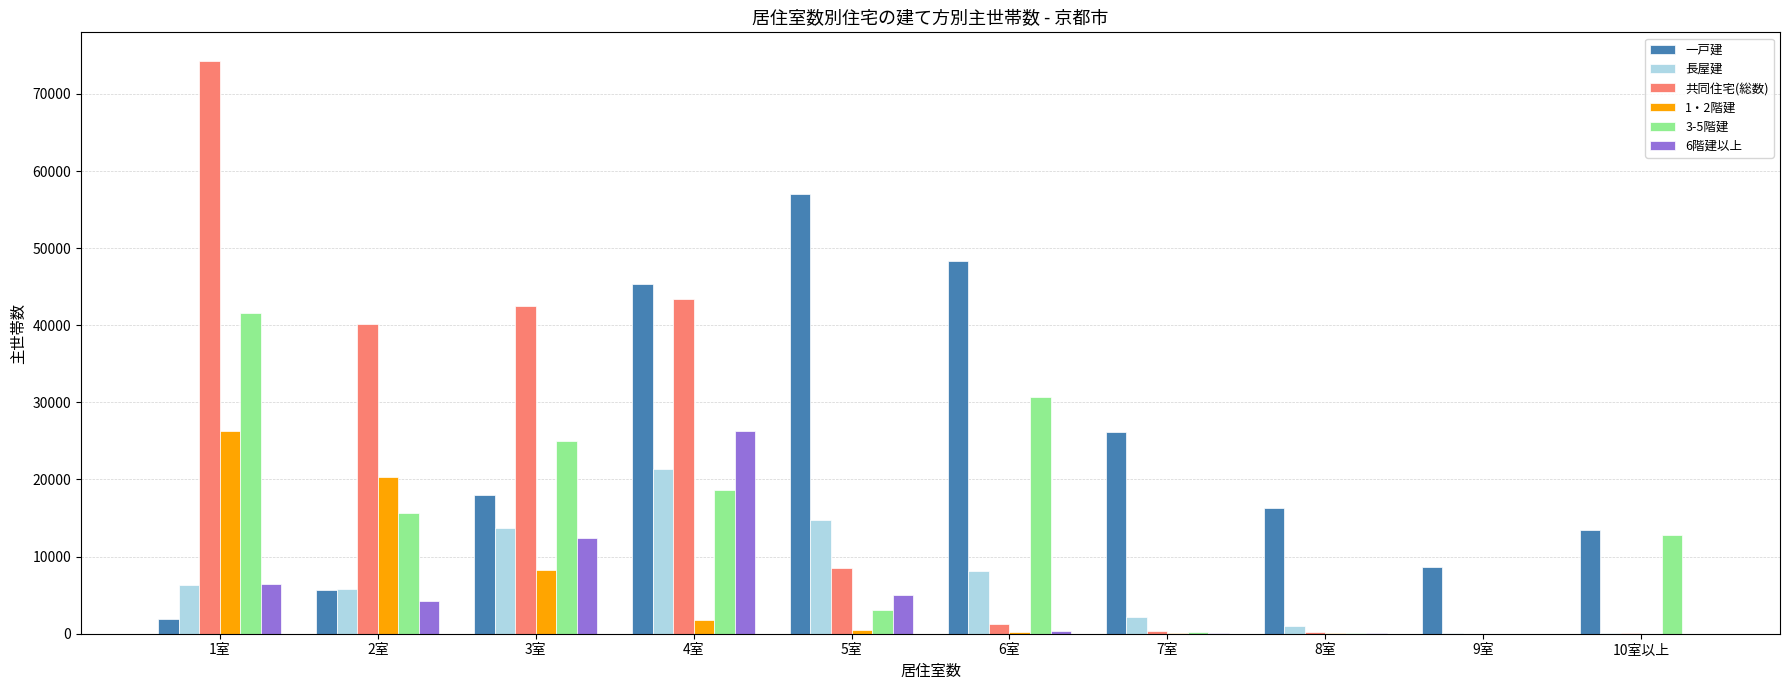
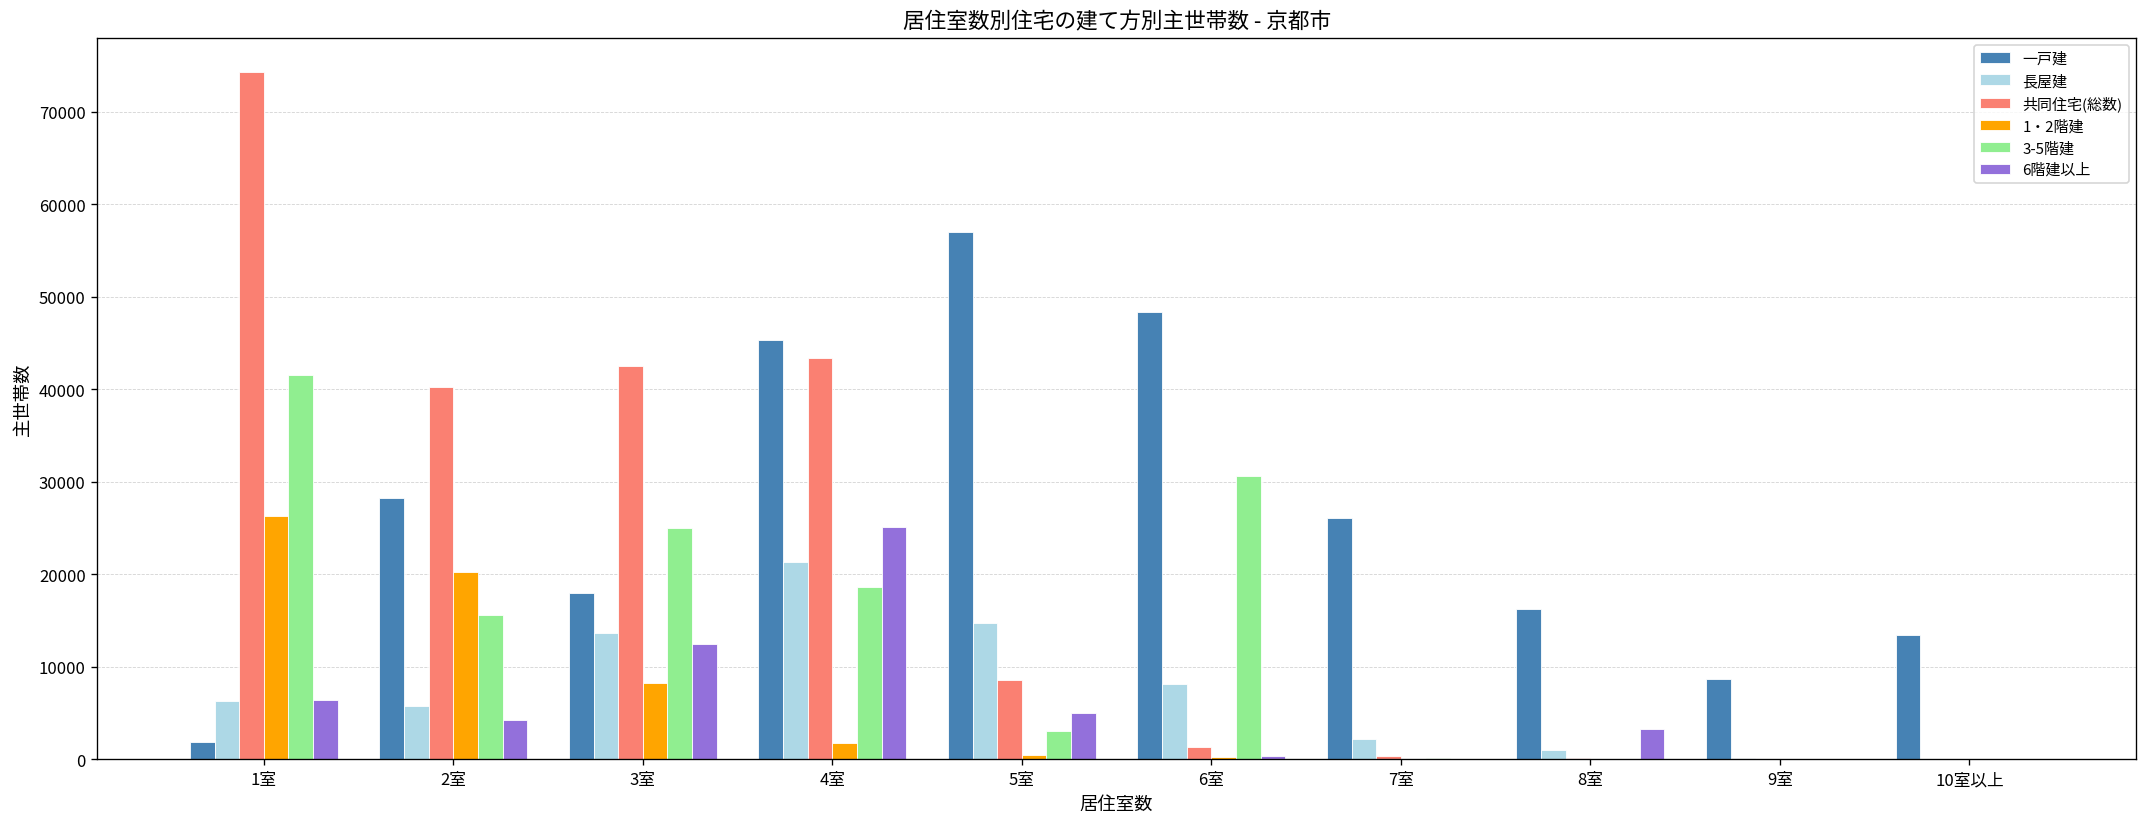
一戸建, 2室: 6000 -> 28000
6階建以上, 4室: 26000 -> 25000
6階建以上, 8室: 0 -> 3000
3-5階建, 10室以上: 13000 -> 0
